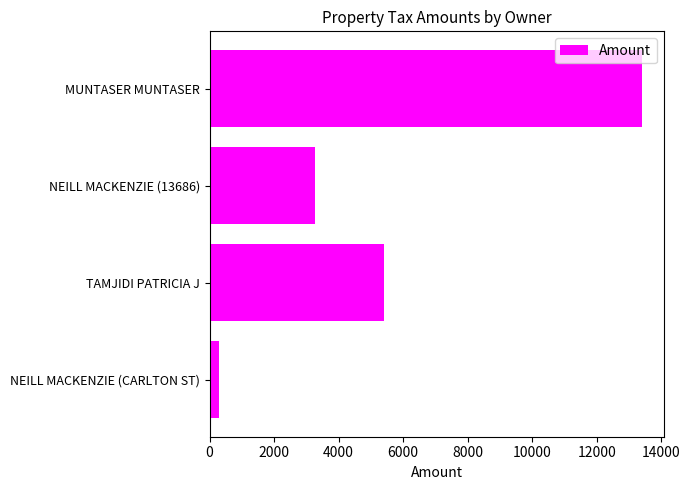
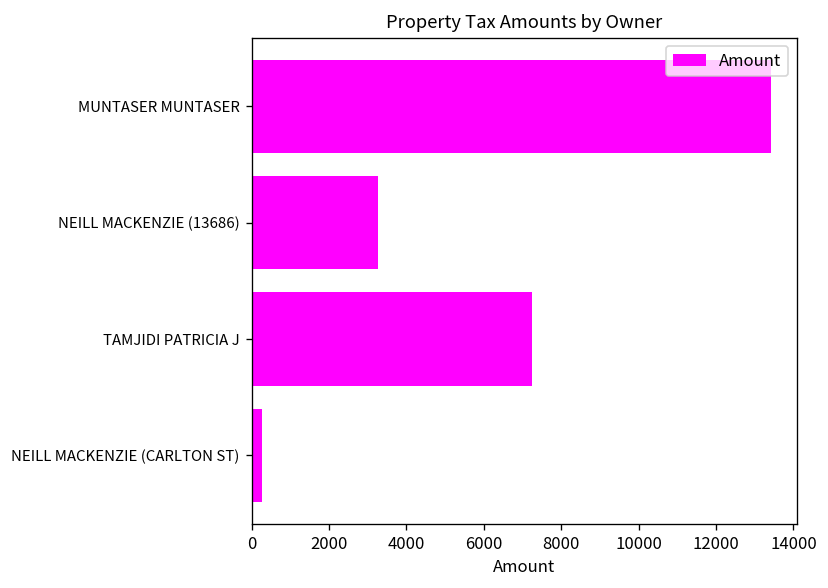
TAMJIDI PATRICIA J: 5400 -> 7200
